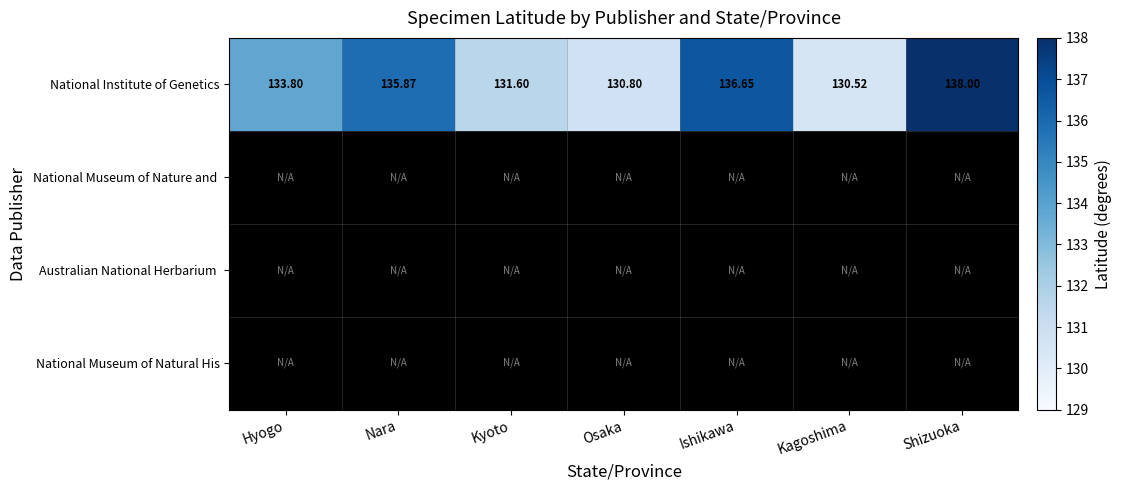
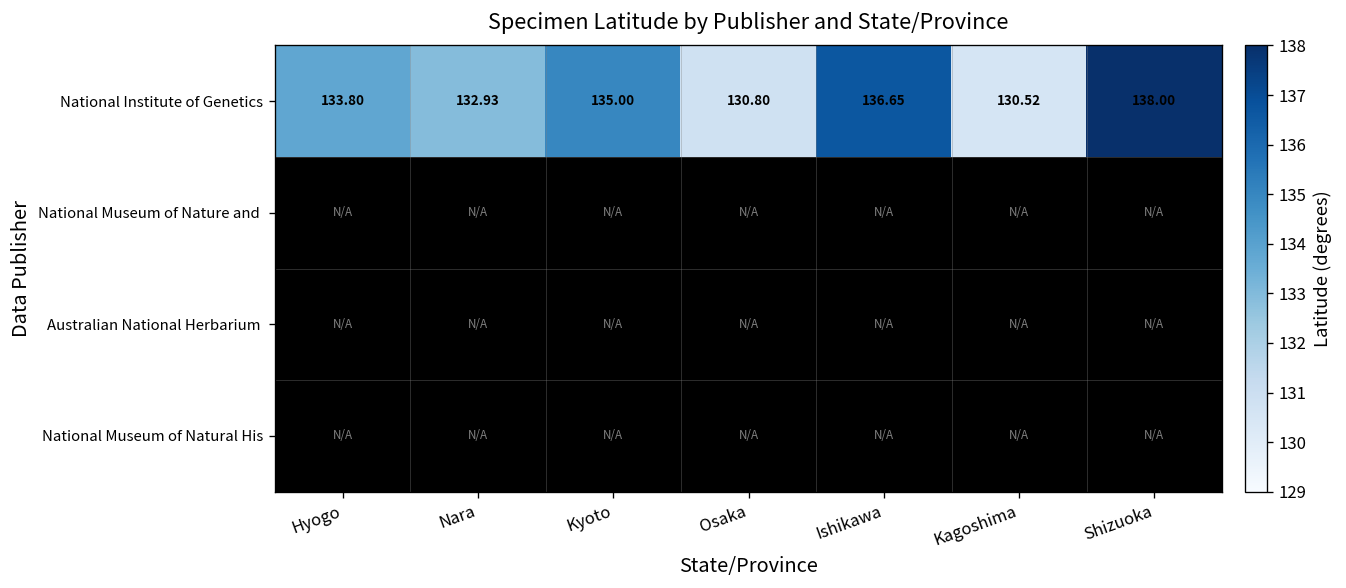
National Institute of Genetics, Nara: 135.87 -> 132.93
National Institute of Genetics, Kyoto: 131.60 -> 135.00
